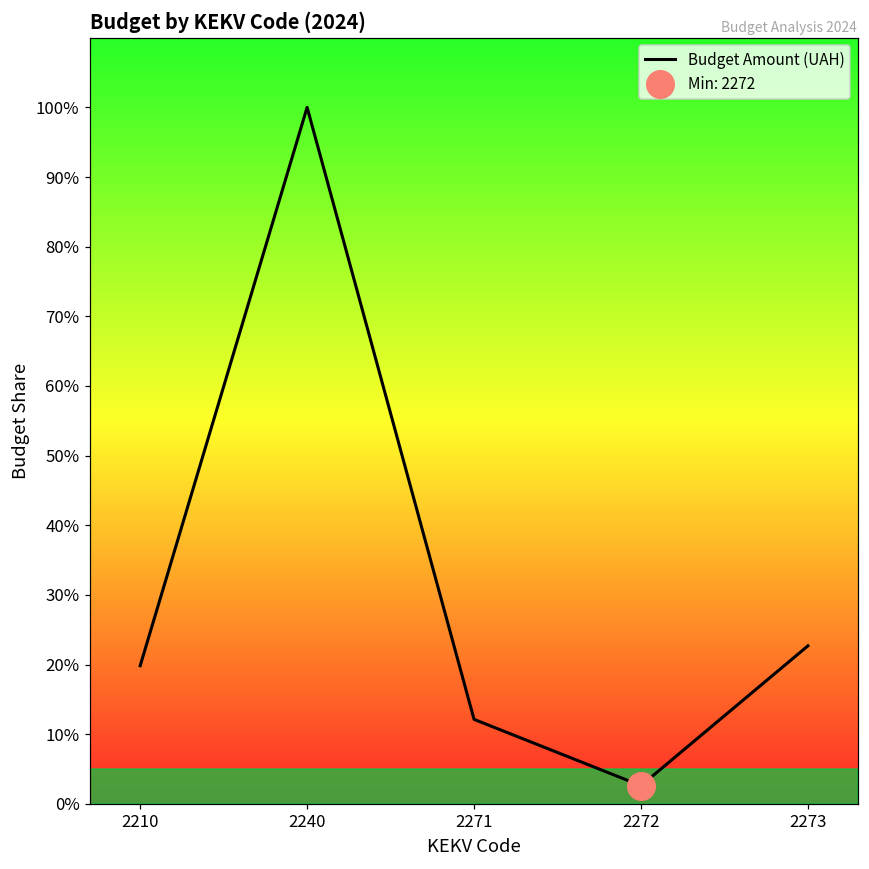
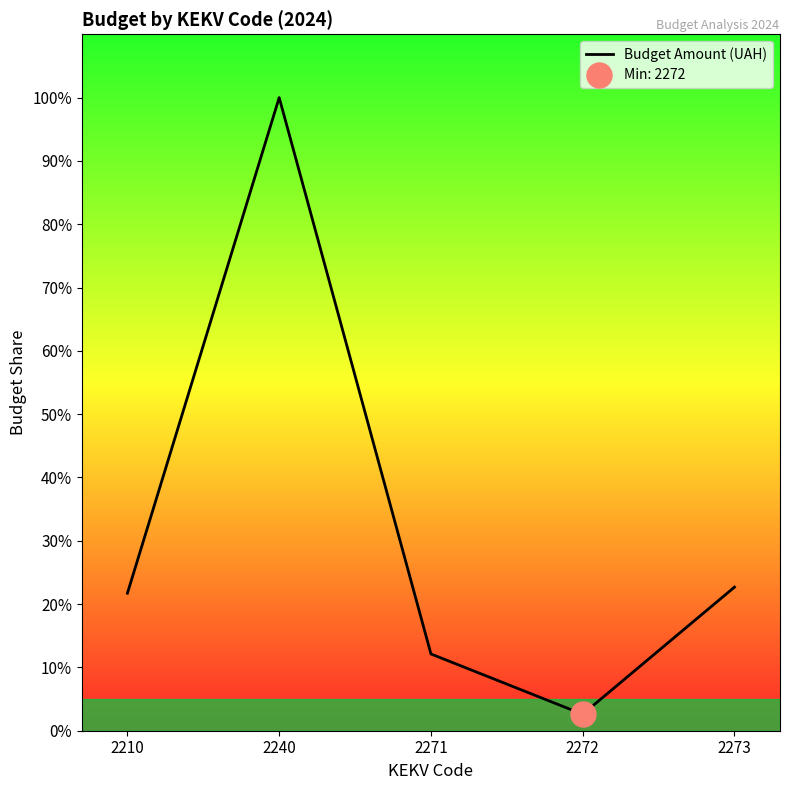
Budget Amount (UAH), 2210: 20% -> 22%
